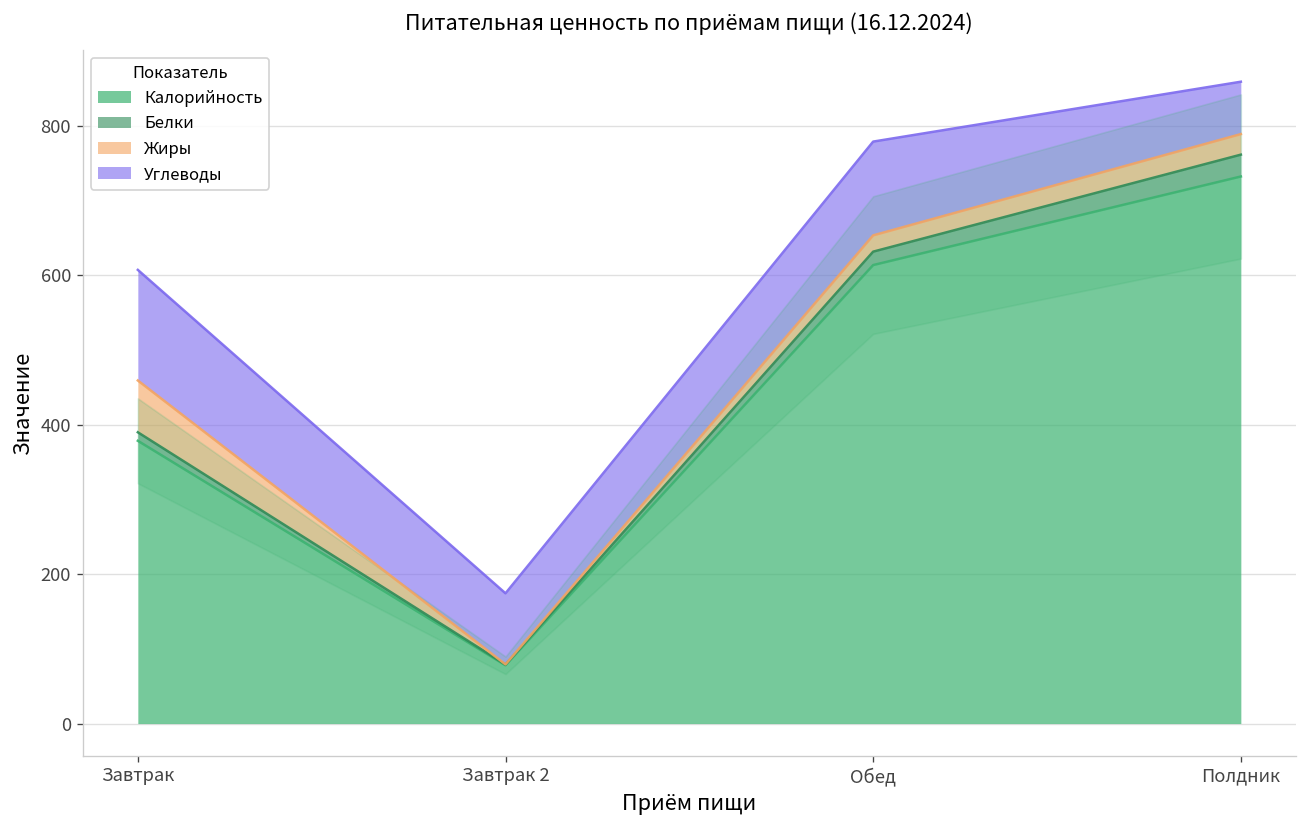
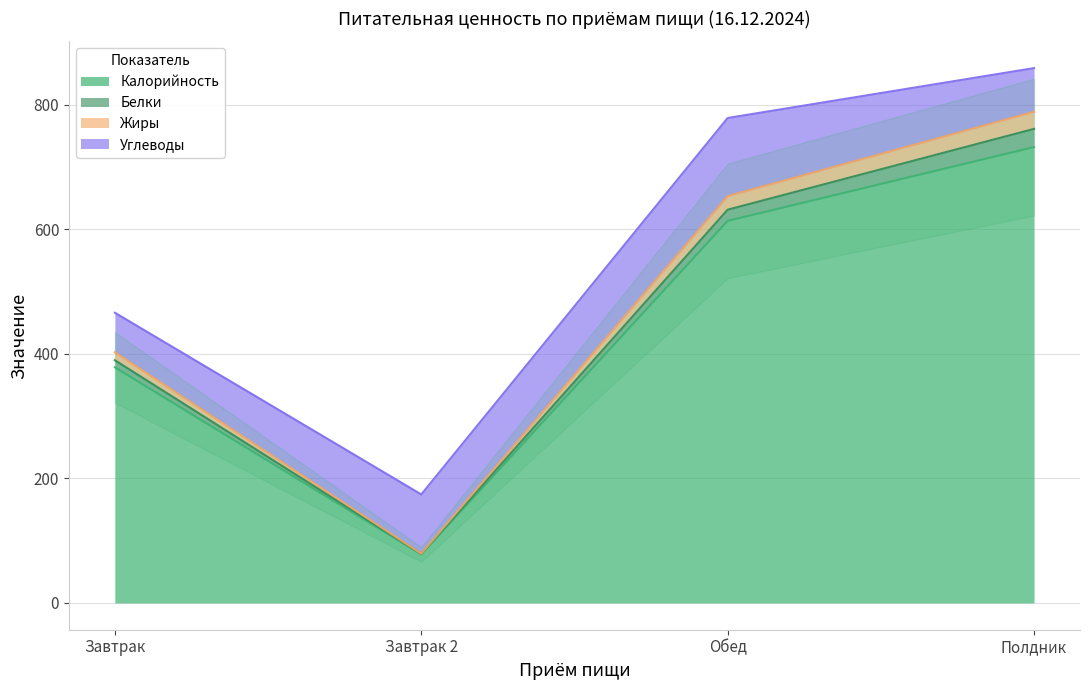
Жиры, Завтрак: 70 -> 10
Углеводы, Завтрак: 150 -> 60
